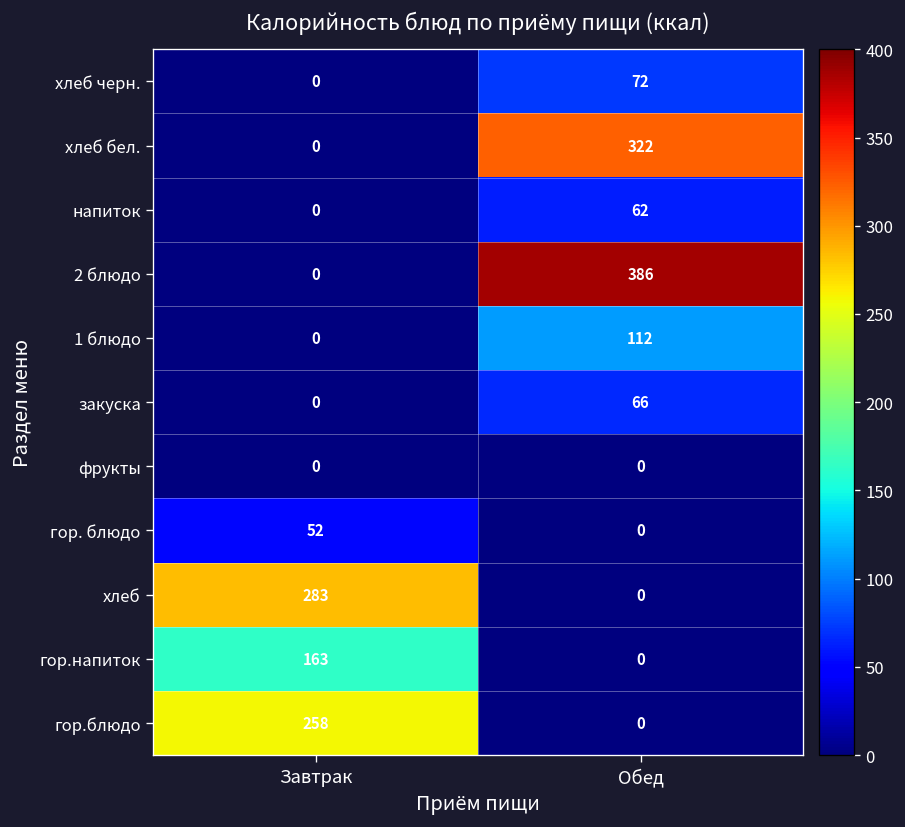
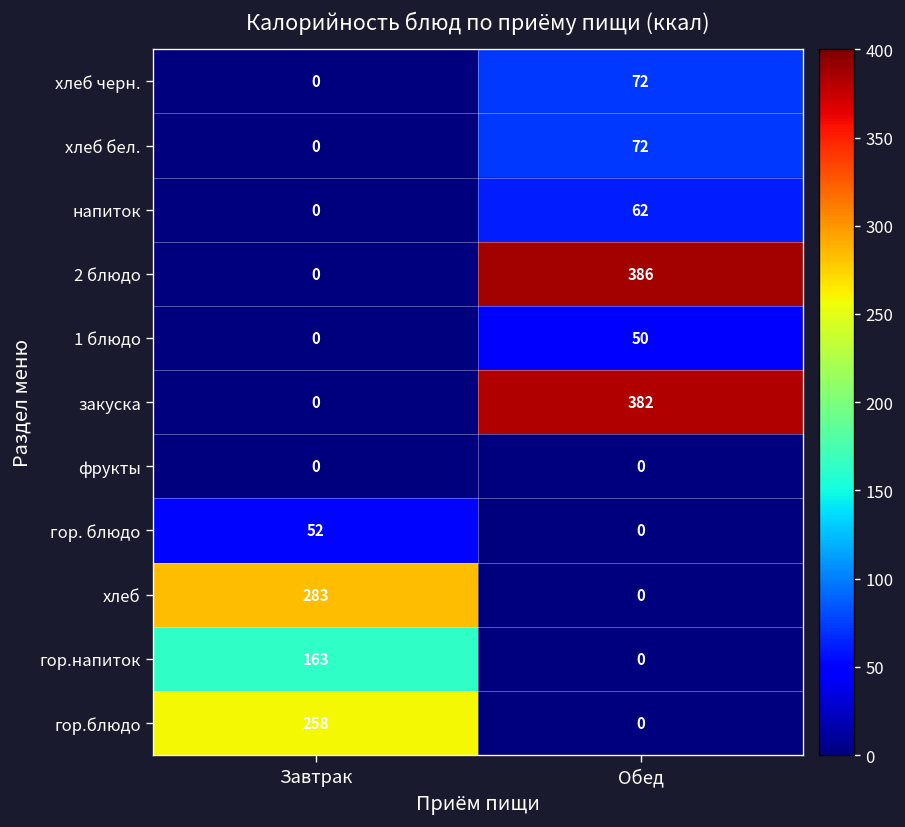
хлеб бел., Обед: 322 -> 72
1 блюдо, Обед: 112 -> 50
закуска, Обед: 66 -> 382
